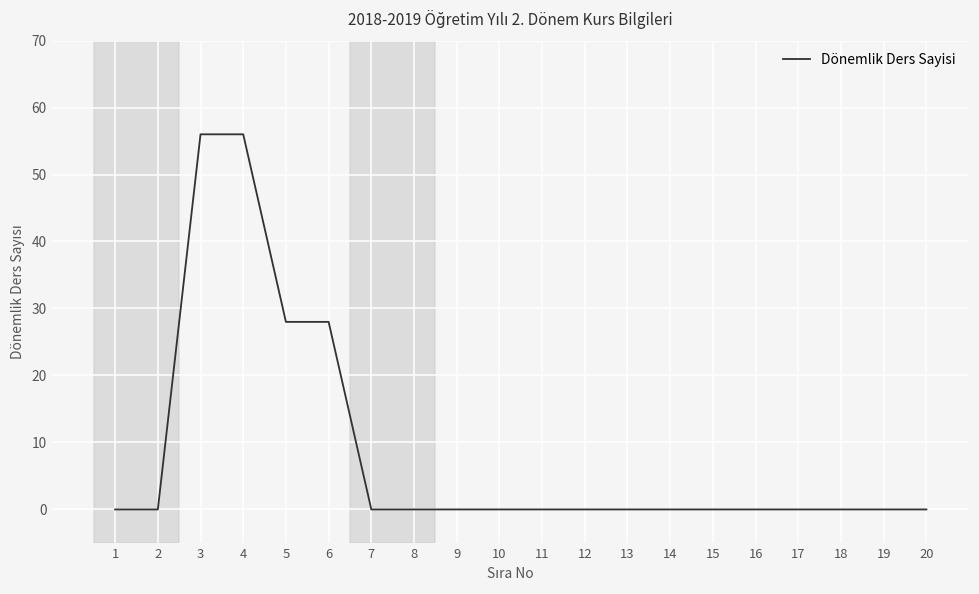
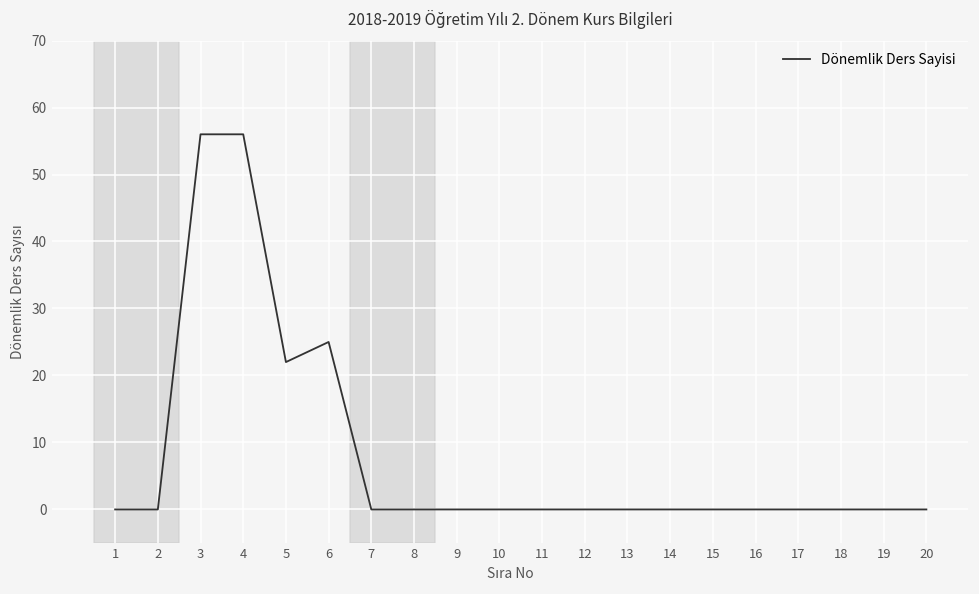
5: 28 -> 22
6: 28 -> 25
